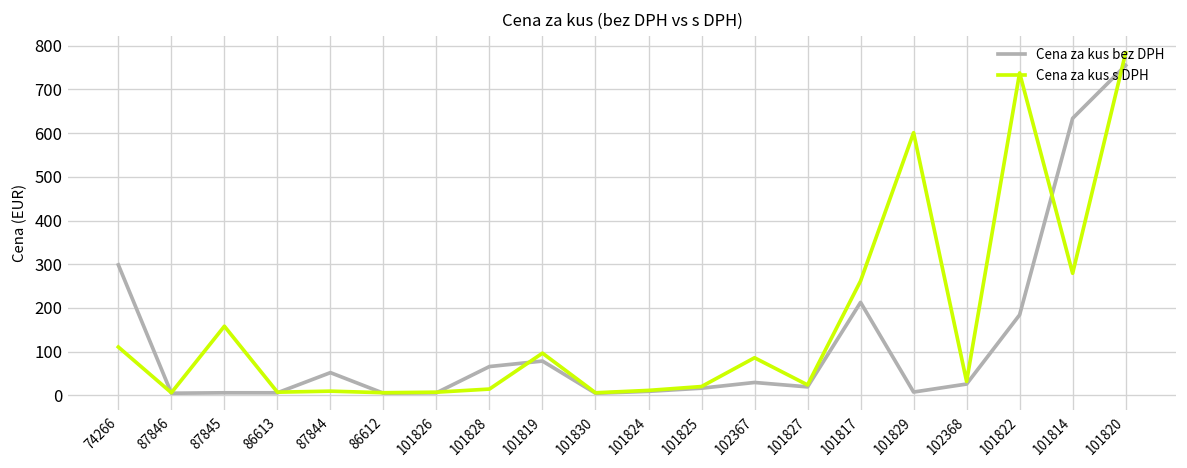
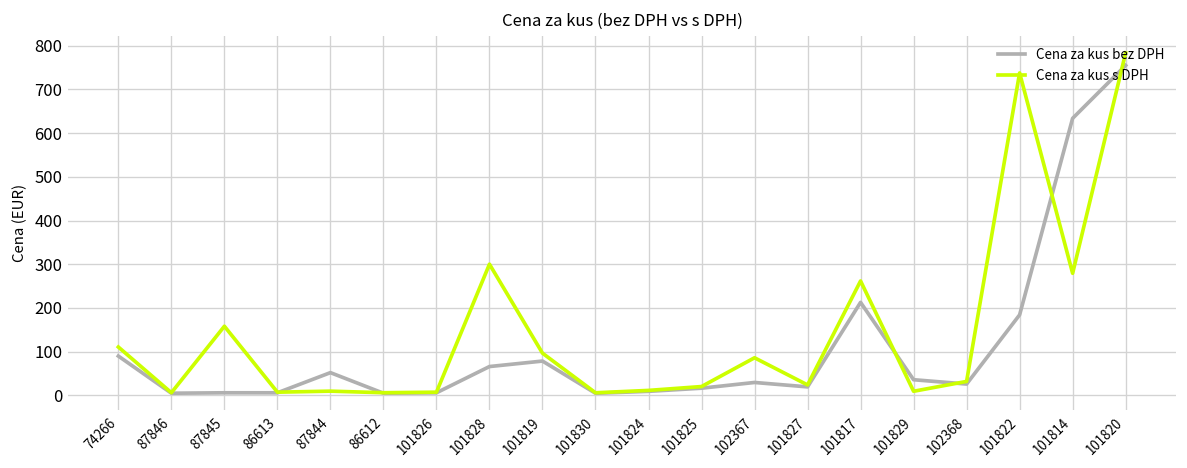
Cena za kus bez DPH, 74266: 300 -> 90
Cena za kus s DPH, 101828: 10 -> 300
Cena za kus bez DPH, 101829: 10 -> 40
Cena za kus s DPH, 101829: 600 -> 10
